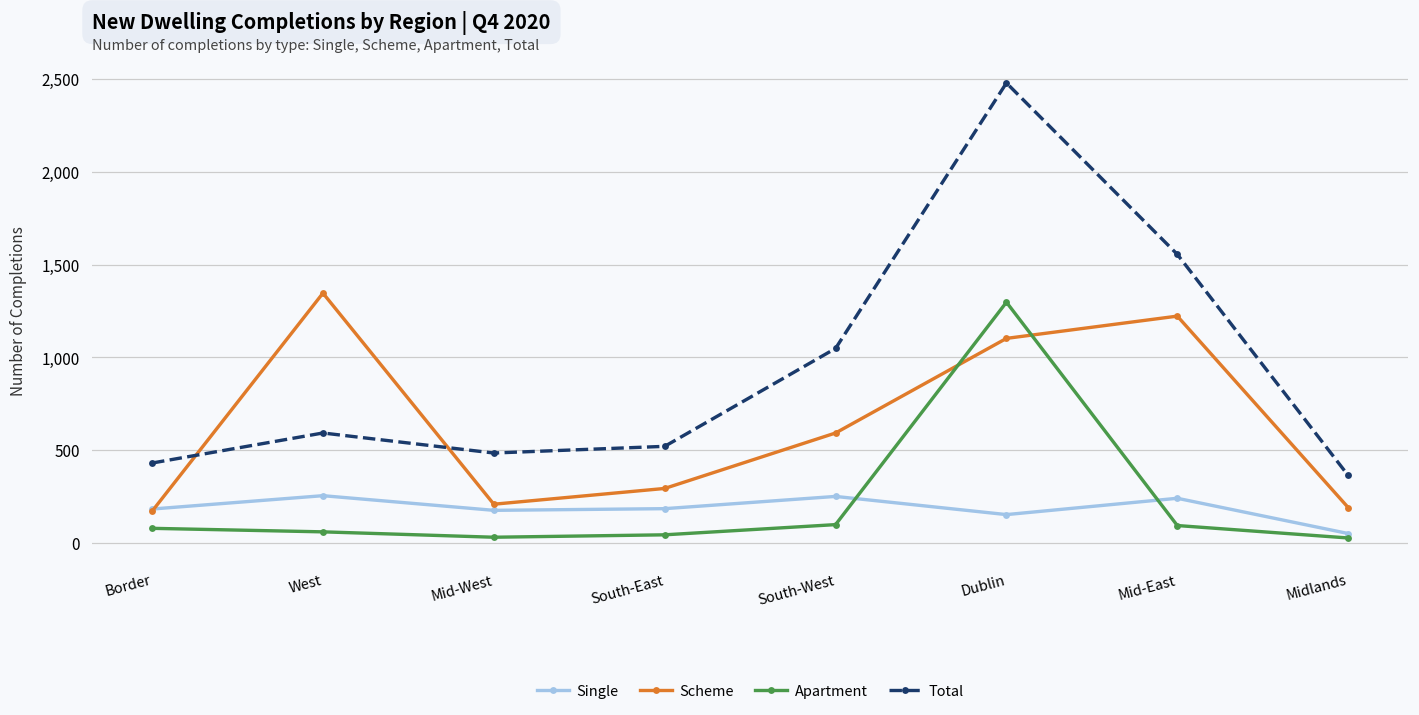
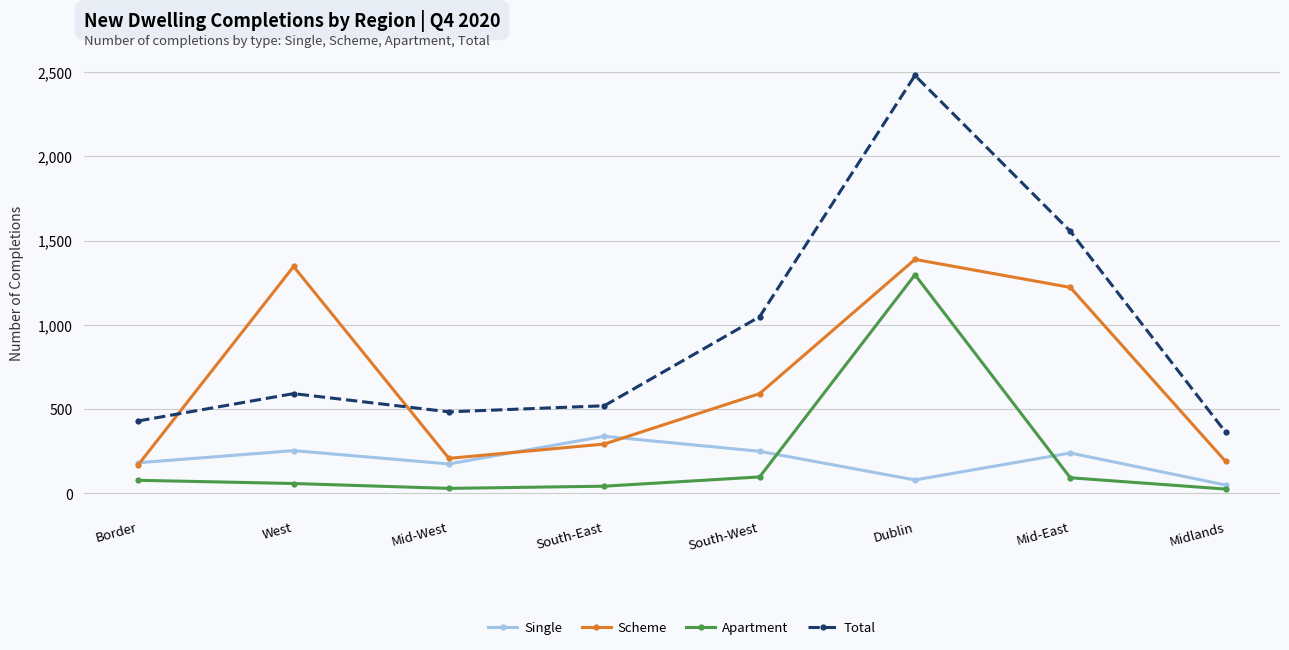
Single, South-East: 180 -> 340
Single, Dublin: 150 -> 80
Scheme, Dublin: 1,100 -> 1,390
